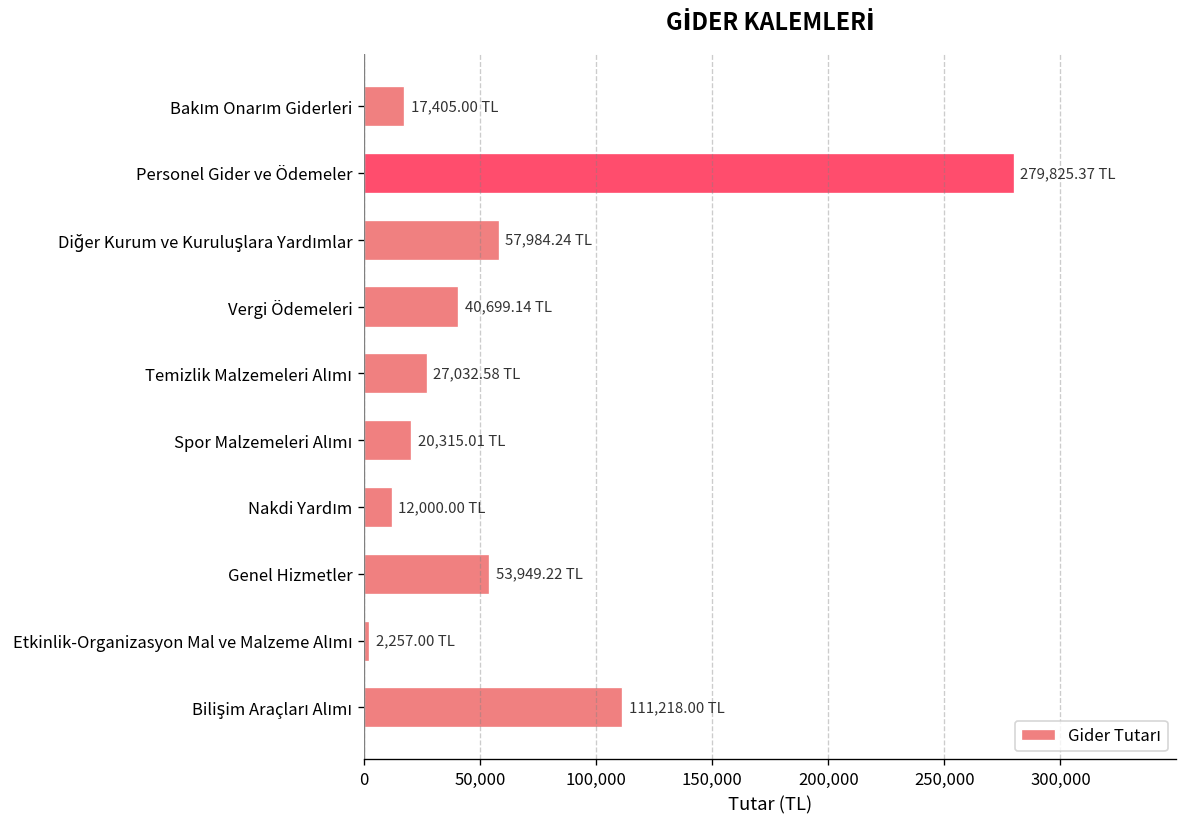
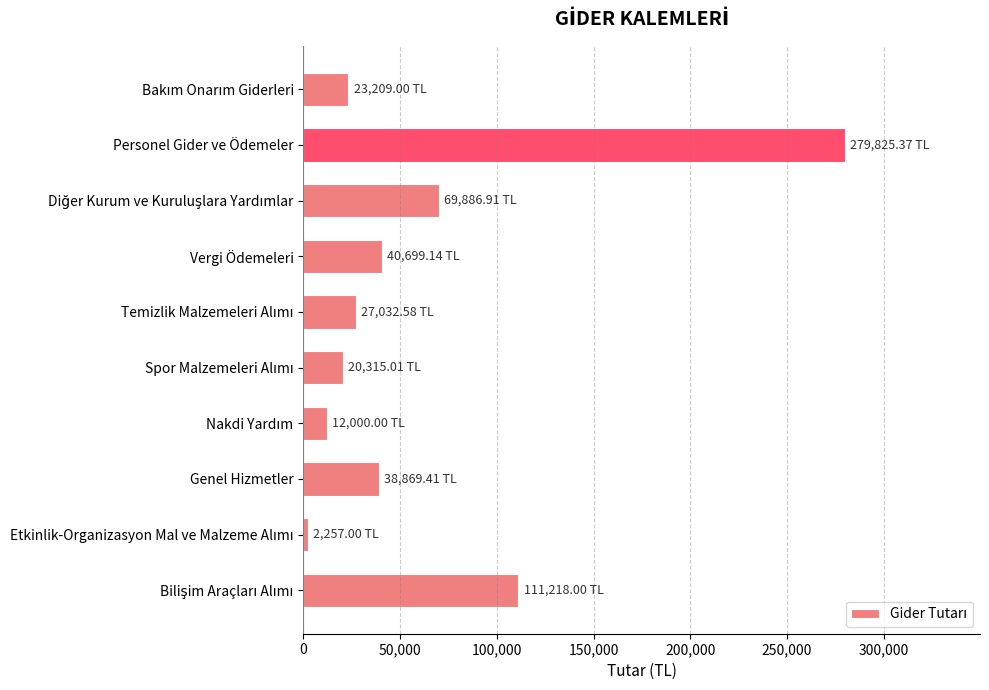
Bakım Onarım Giderleri: 17,405.00 -> 23,209.00
Diğer Kurum ve Kuruluşlara Yardımlar: 57,984.24 -> 69,886.91
Genel Hizmetler: 53,949.22 -> 38,869.41
